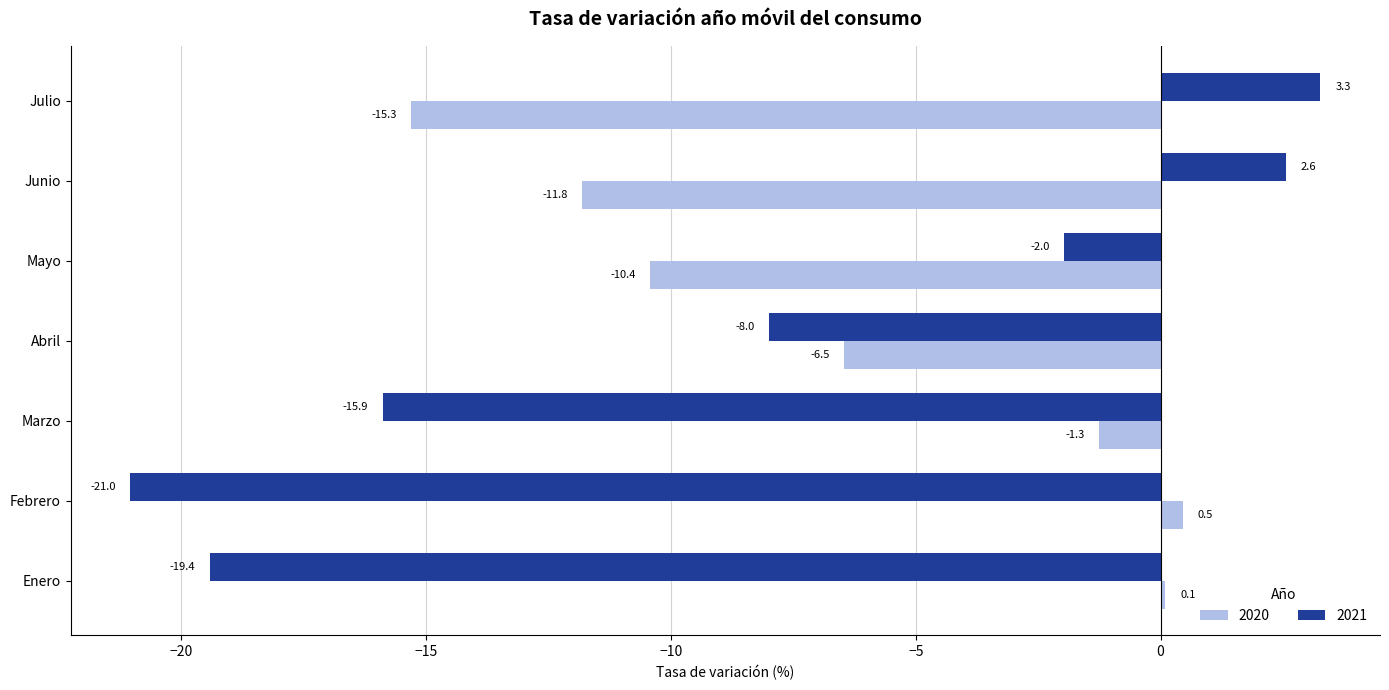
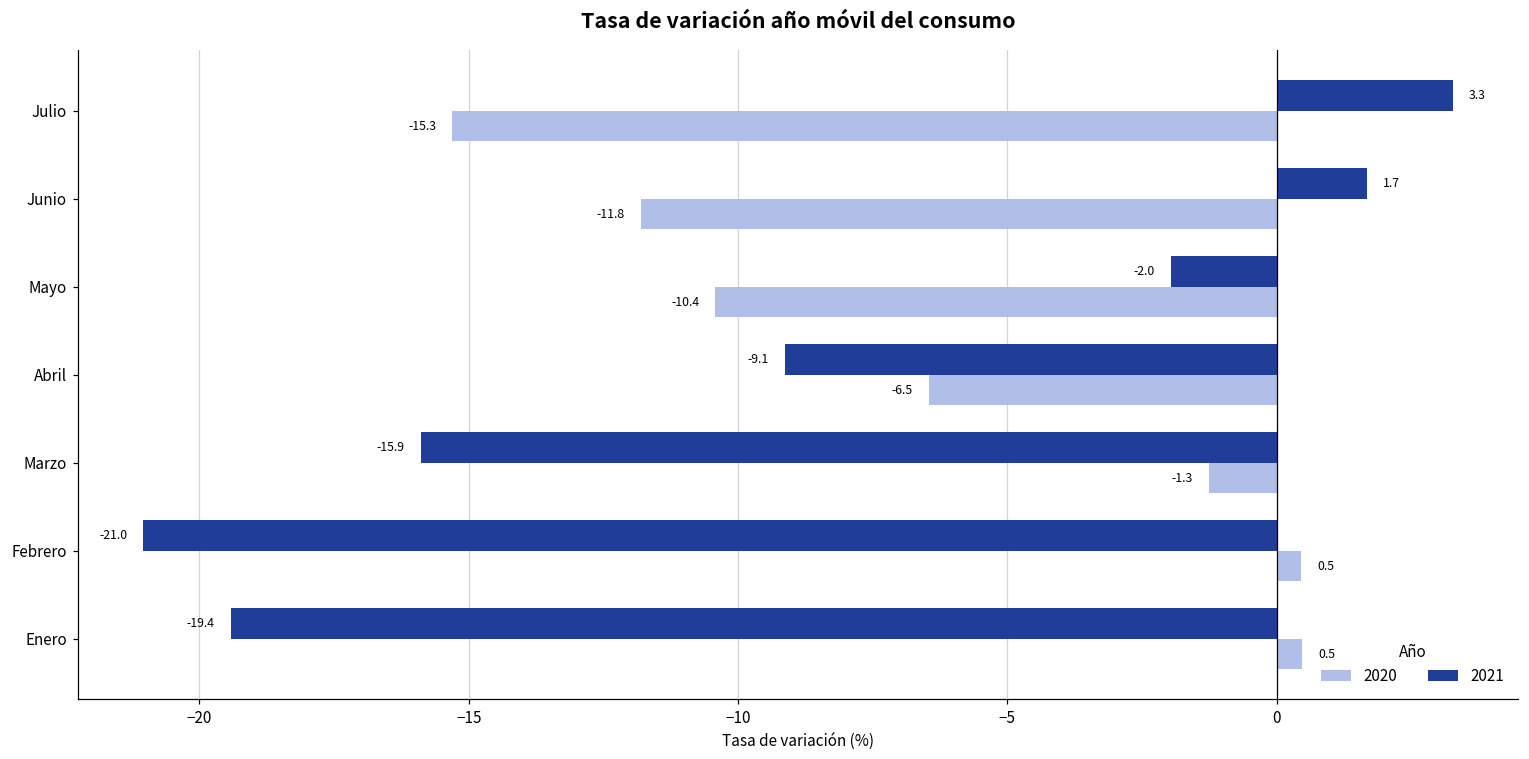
2021, Junio: 2.6 -> 1.7
2021, Abril: -8.0 -> -9.1
2020, Enero: 0.1 -> 0.5
